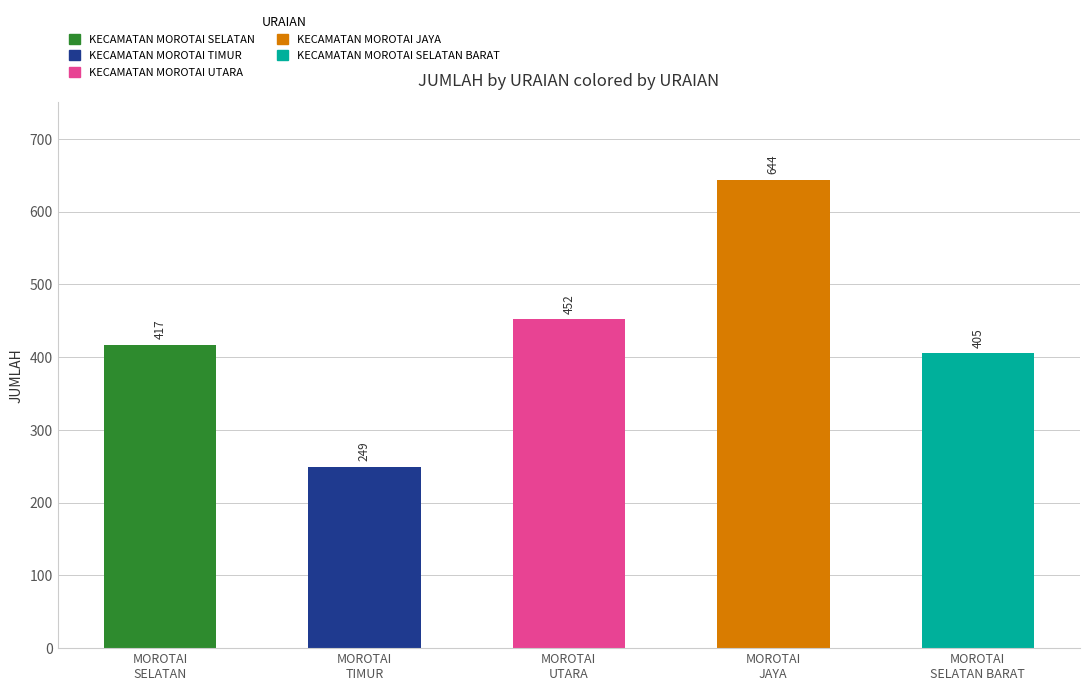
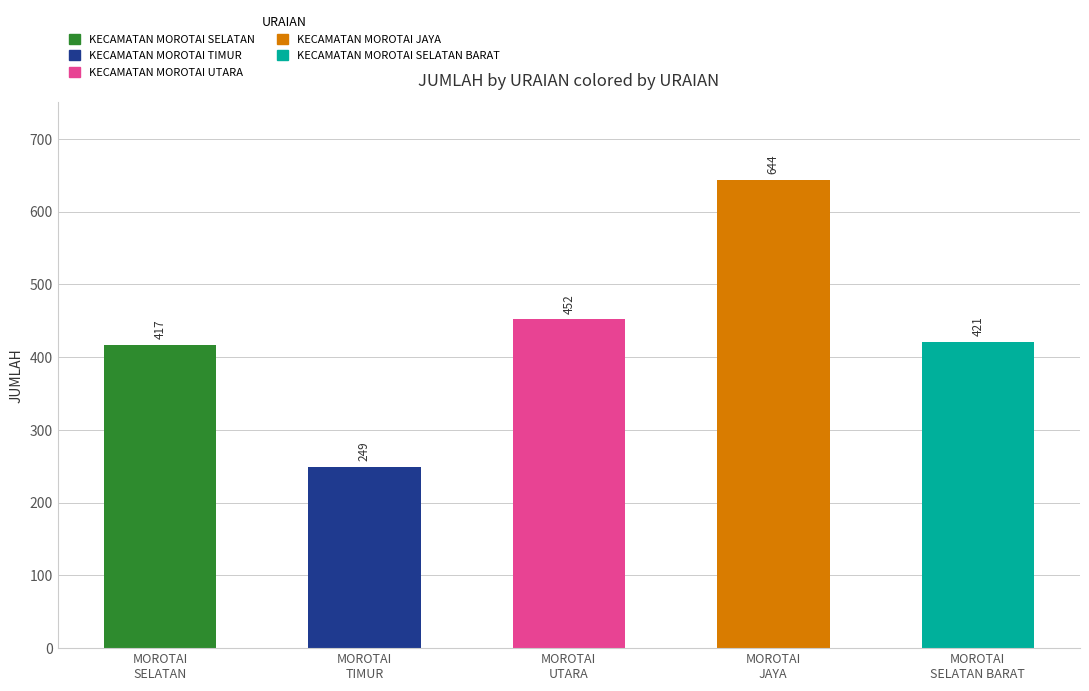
MOROTAI SELATAN BARAT: 405 -> 421
